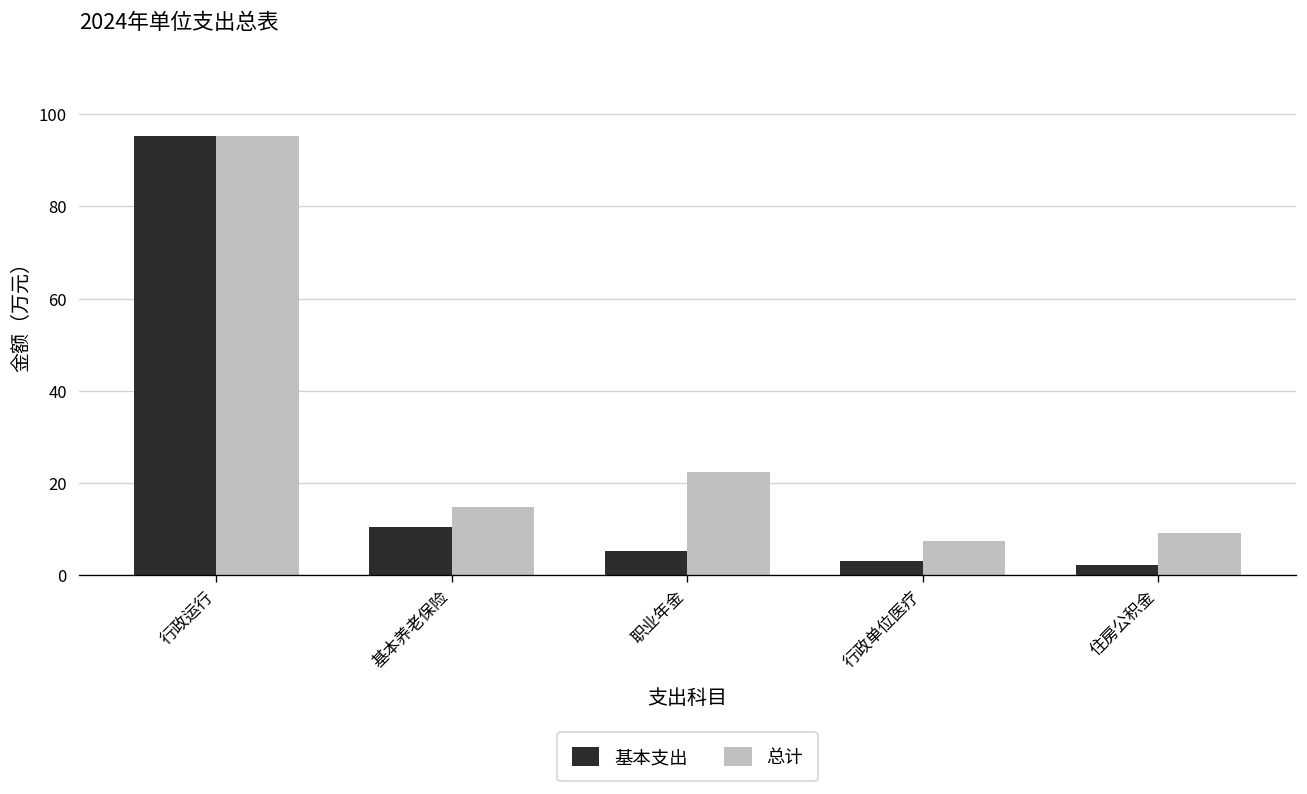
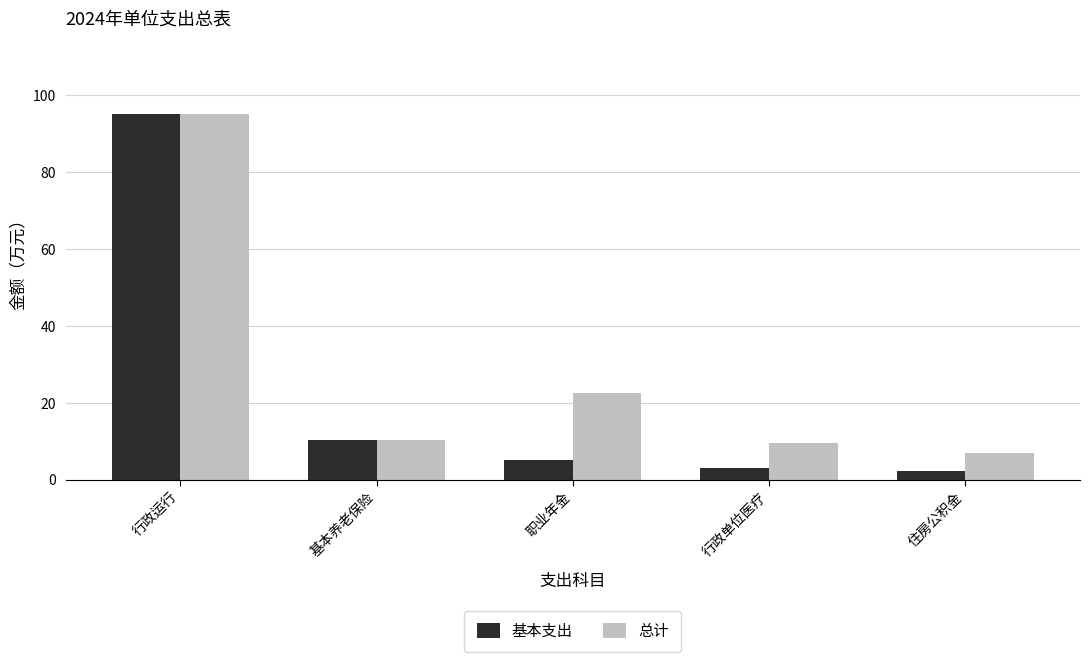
总计, 基本养老保险: 15 -> 10
总计, 行政单位医疗: 8 -> 10
总计, 住房公积金: 9 -> 7
